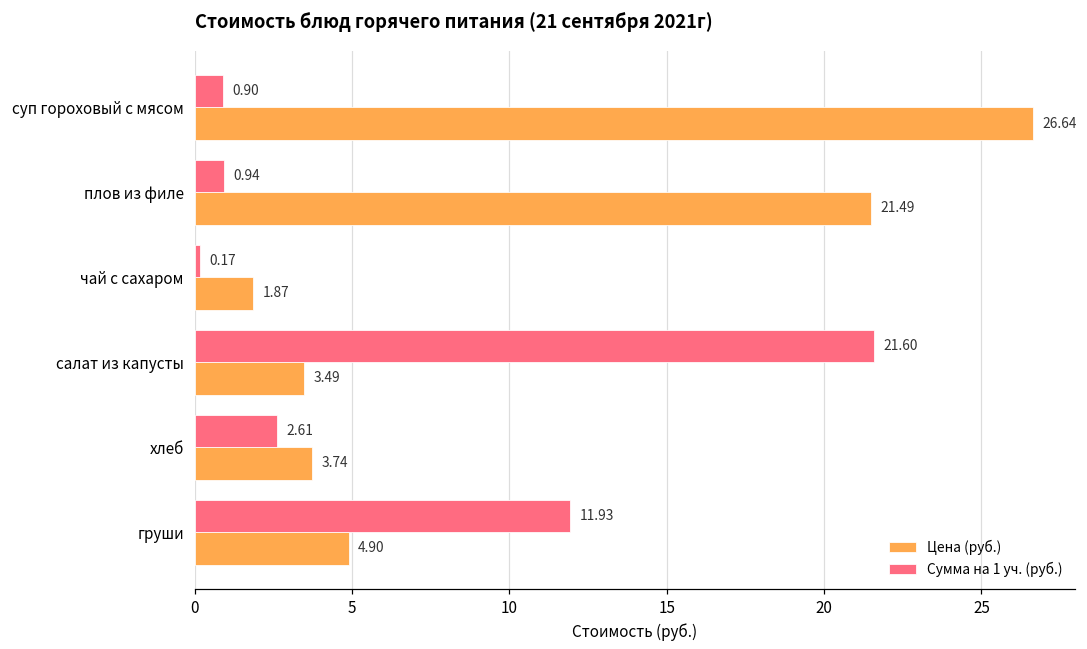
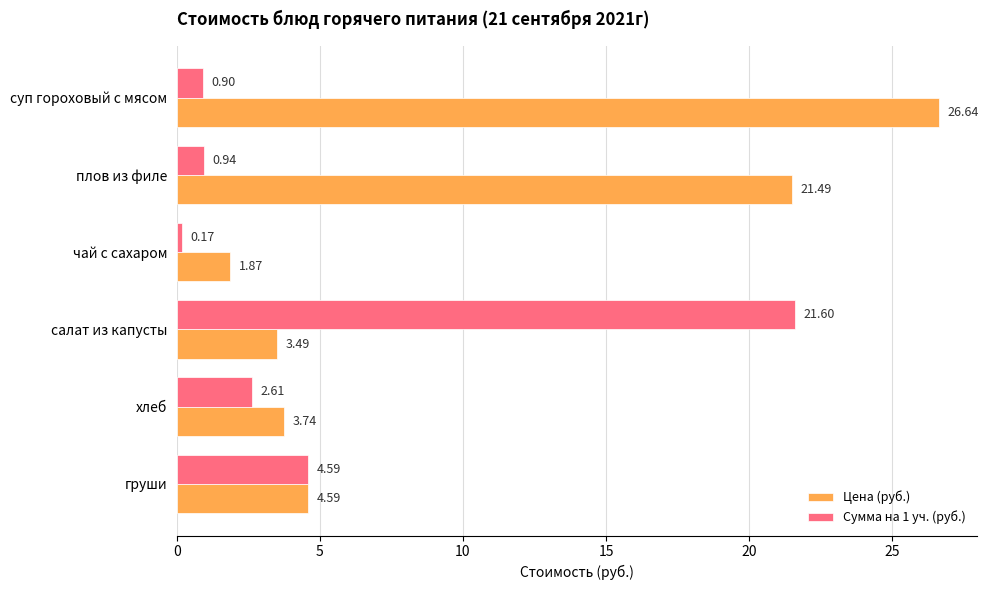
Сумма на 1 уч. (руб.), груши: 11.93 -> 4.59
Цена (руб.), груши: 4.90 -> 4.59
